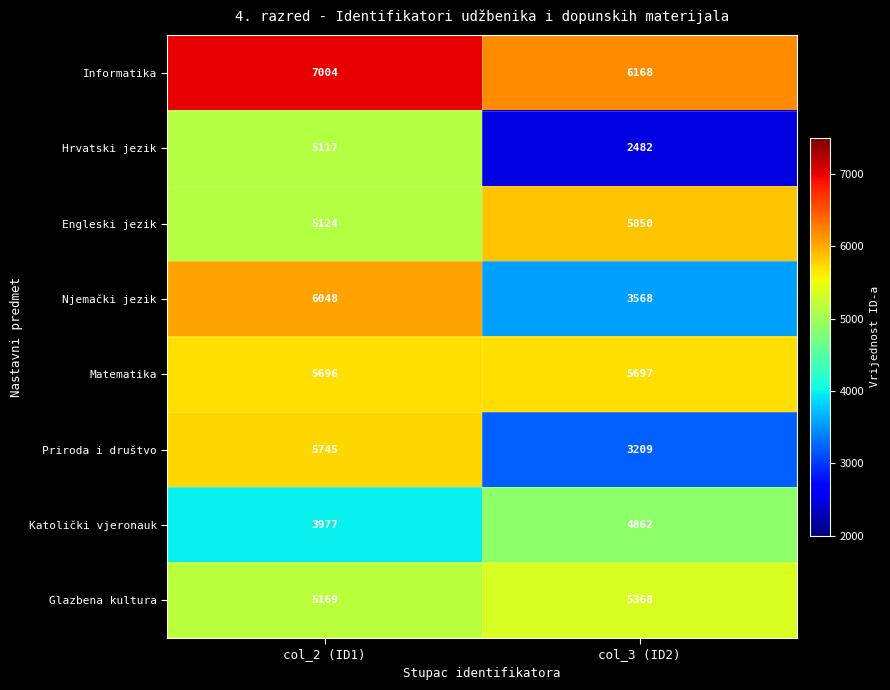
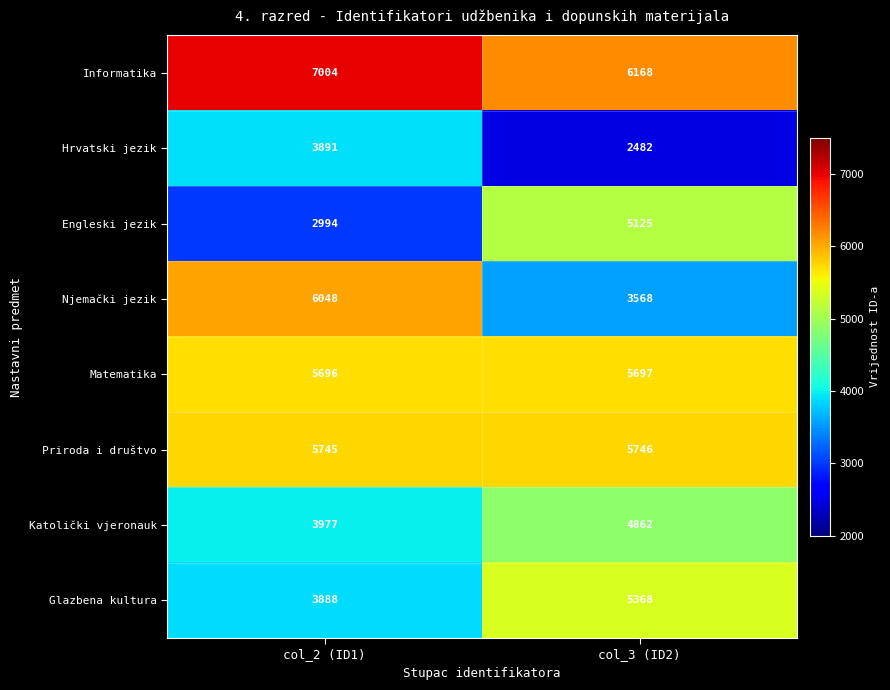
Hrvatski jezik, col_2 (ID1): 5117 -> 3891
Engleski jezik, col_2 (ID1): 5124 -> 2994
Engleski jezik, col_3 (ID2): 5850 -> 5125
Priroda i društvo, col_3 (ID2): 3209 -> 5746
Glazbena kultura, col_2 (ID1): 5169 -> 3888
